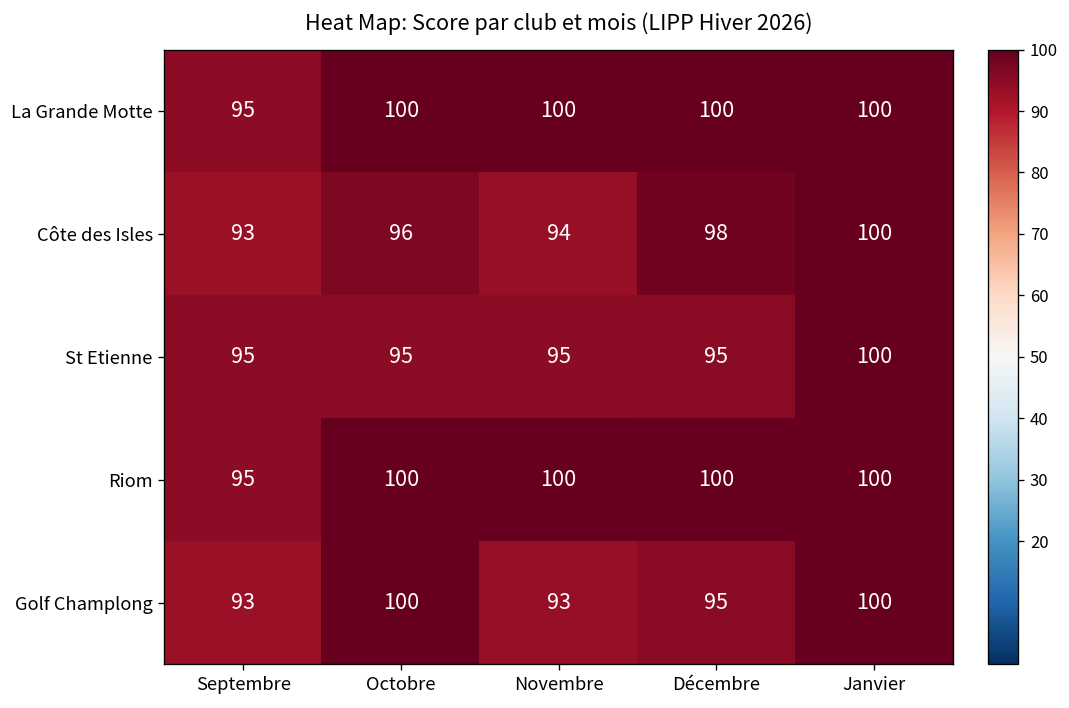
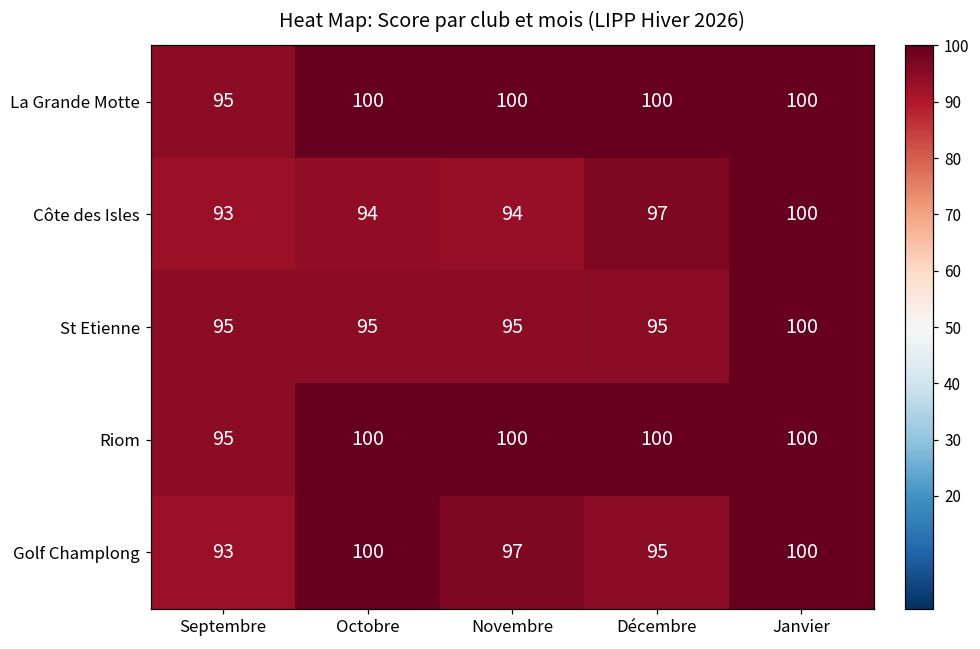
Côte des Isles, Octobre: 96 -> 94
Côte des Isles, Décembre: 98 -> 97
Golf Champlong, Novembre: 93 -> 97
